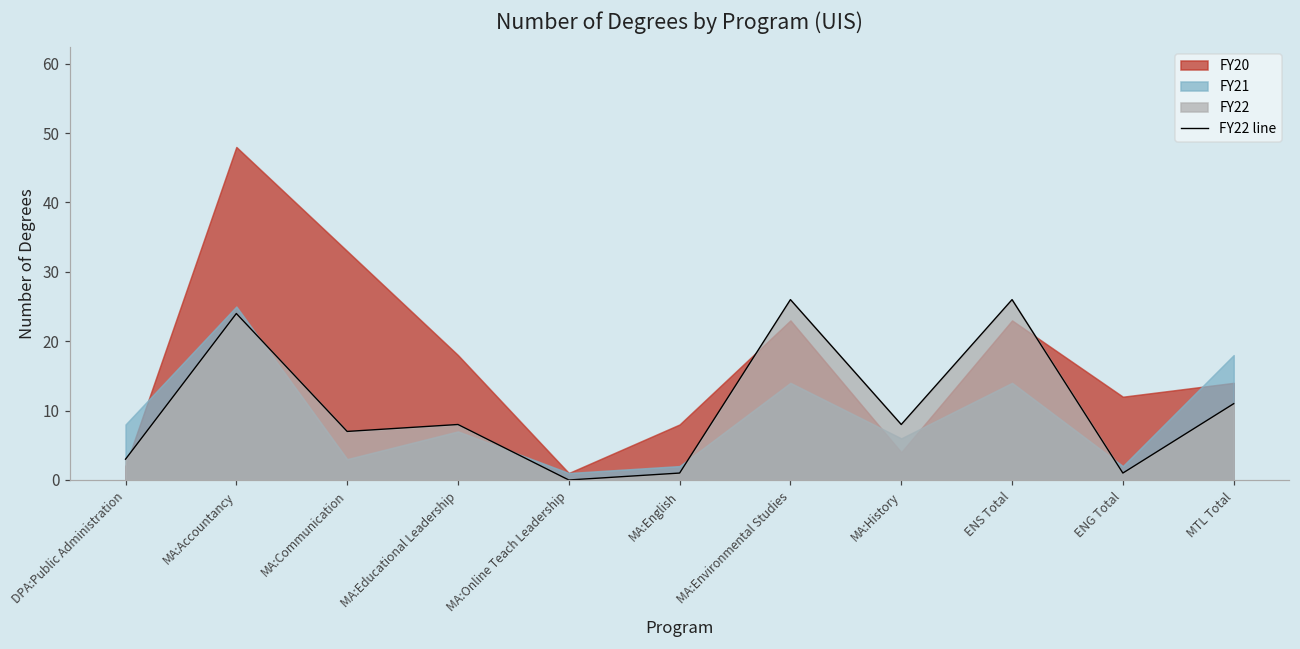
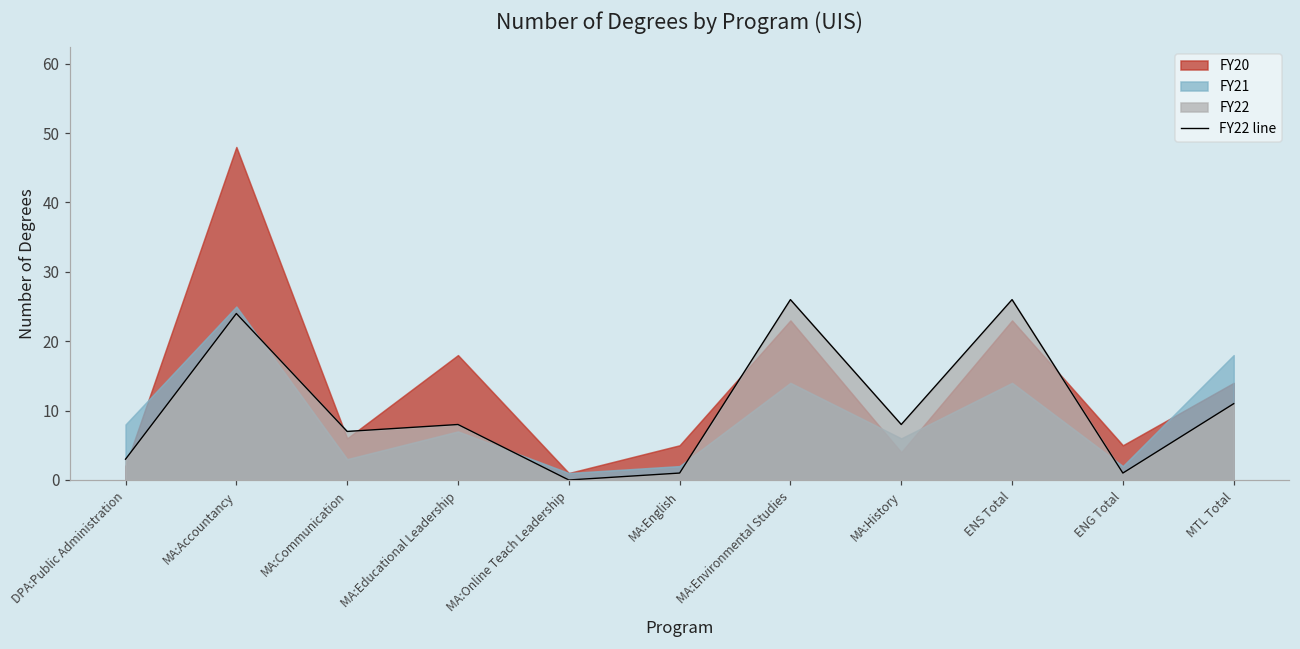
FY20, MA:Communication: 33 -> 6
FY20, MA:English: 8 -> 5
FY20, ENG Total: 12 -> 5
